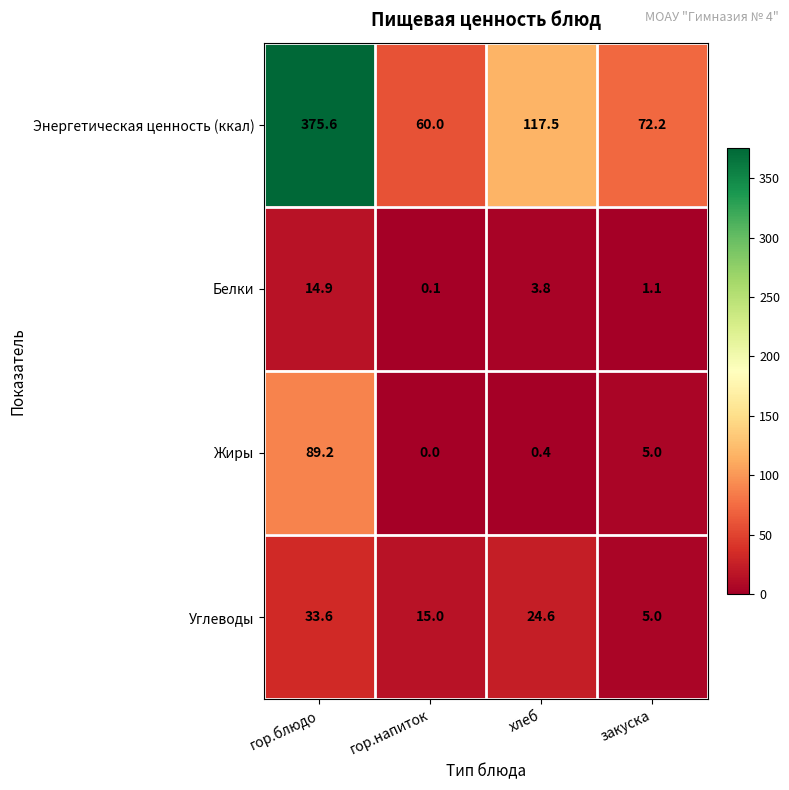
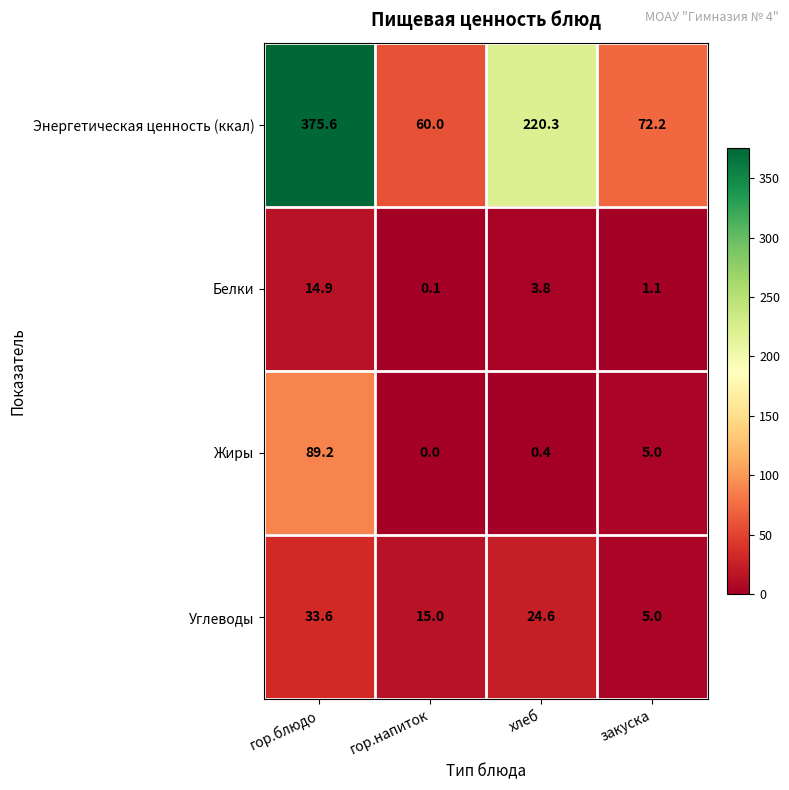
Энергетическая ценность (ккал), хлеб: 117.5 -> 220.3
